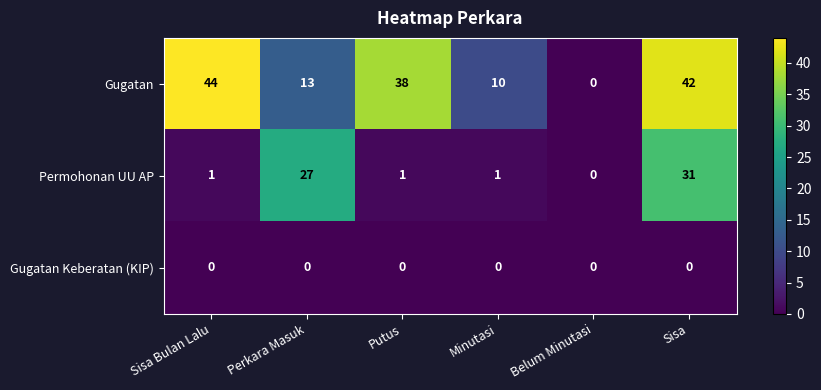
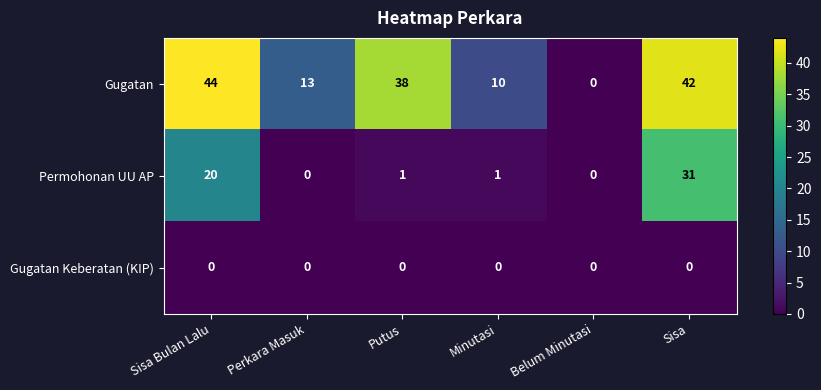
Permohonan UU AP, Sisa Bulan Lalu: 1 -> 20
Permohonan UU AP, Perkara Masuk: 27 -> 0
